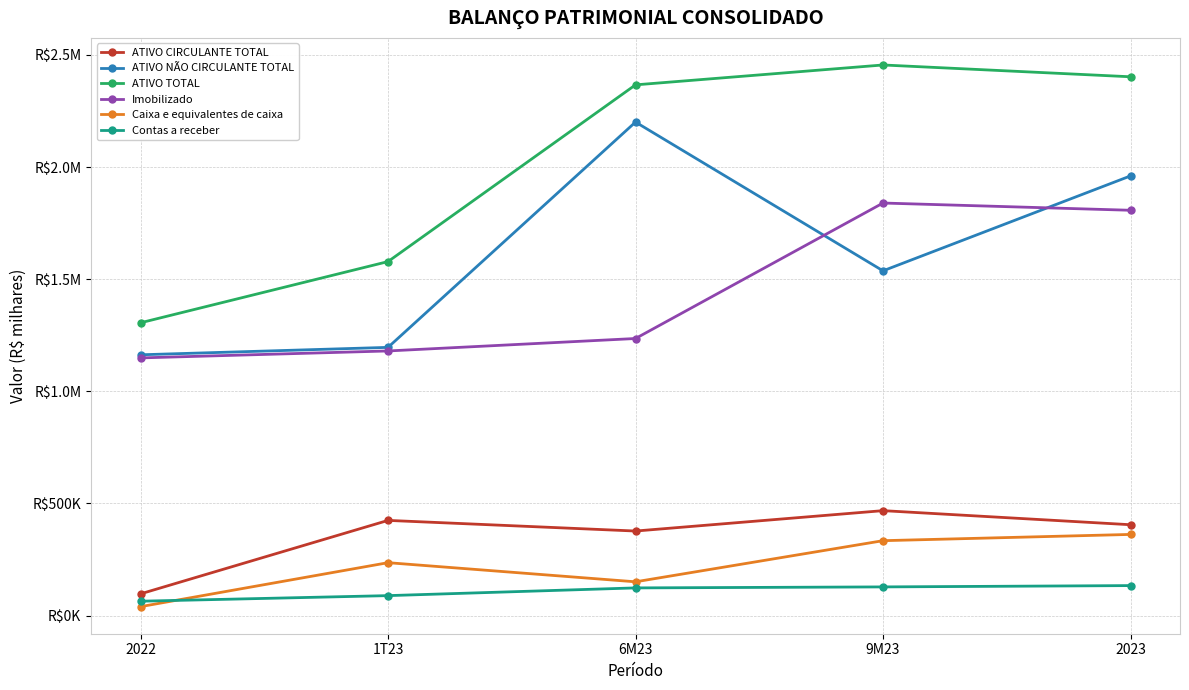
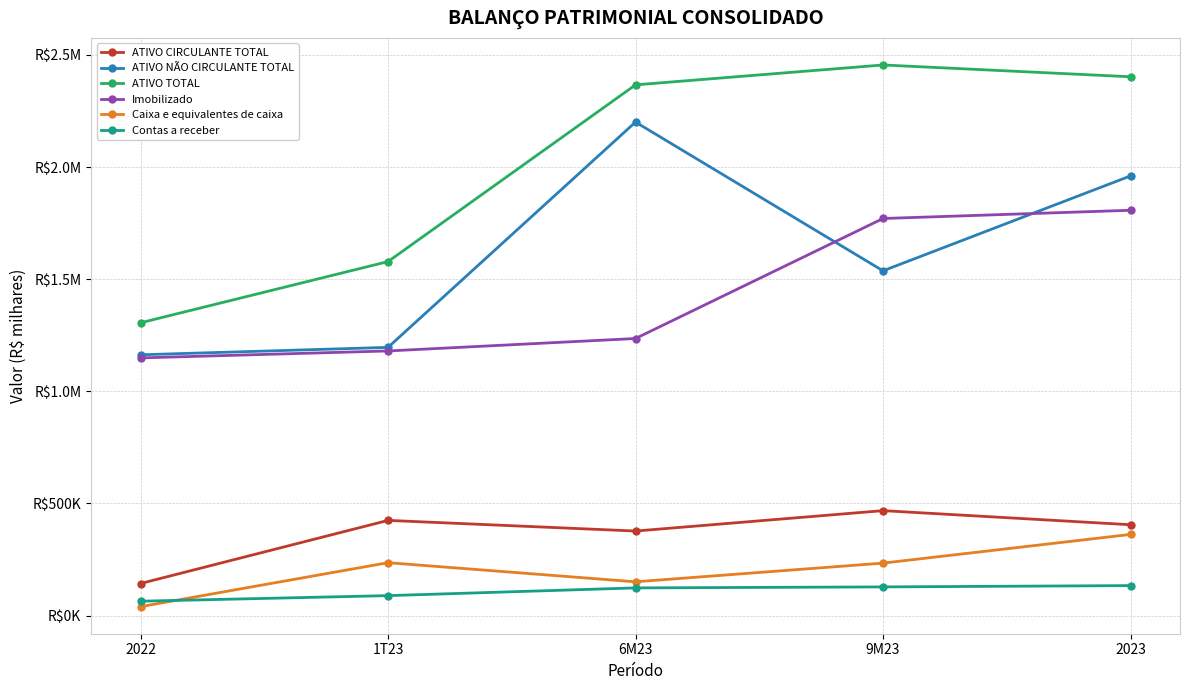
ATIVO CIRCULANTE TOTAL, 2022: R$100000 -> R$140000
Imobilizado, 9M23: R$1840000 -> R$1770000
Caixa e equivalentes de caixa, 9M23: R$330000 -> R$230000
